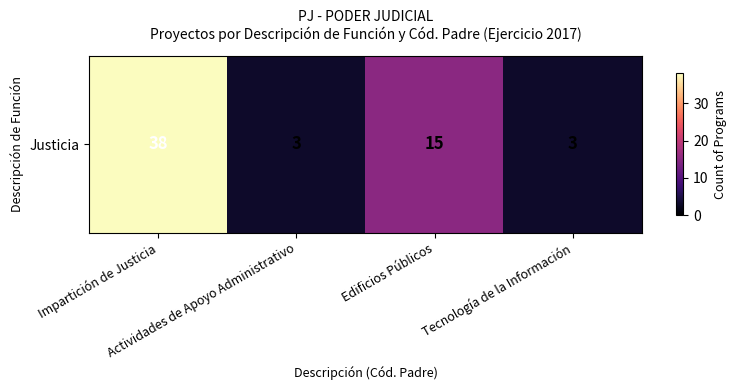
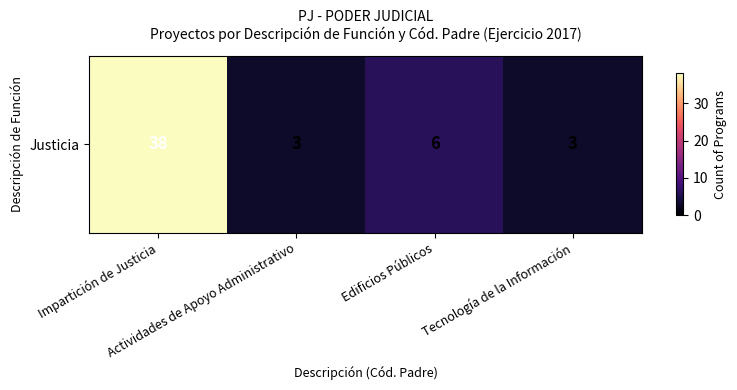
Justicia, Edificios Públicos: 15 -> 6
